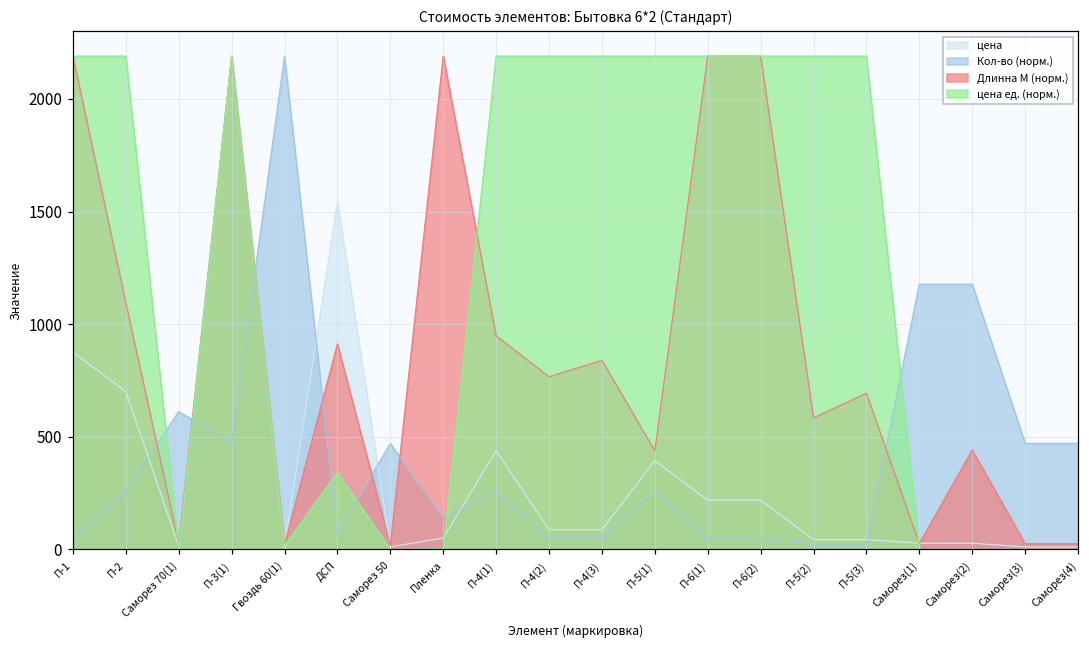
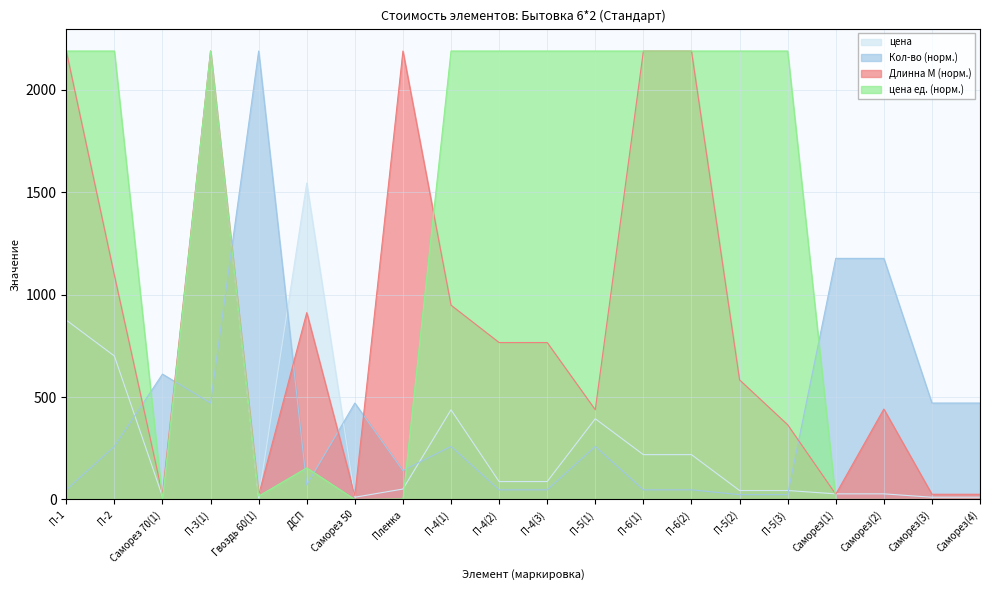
цена ед. (норм.), ДСП: 340 -> 150
Длинна М (норм.), П-4(3): 840 -> 770
Длинна М (норм.), П-5(3): 690 -> 370
